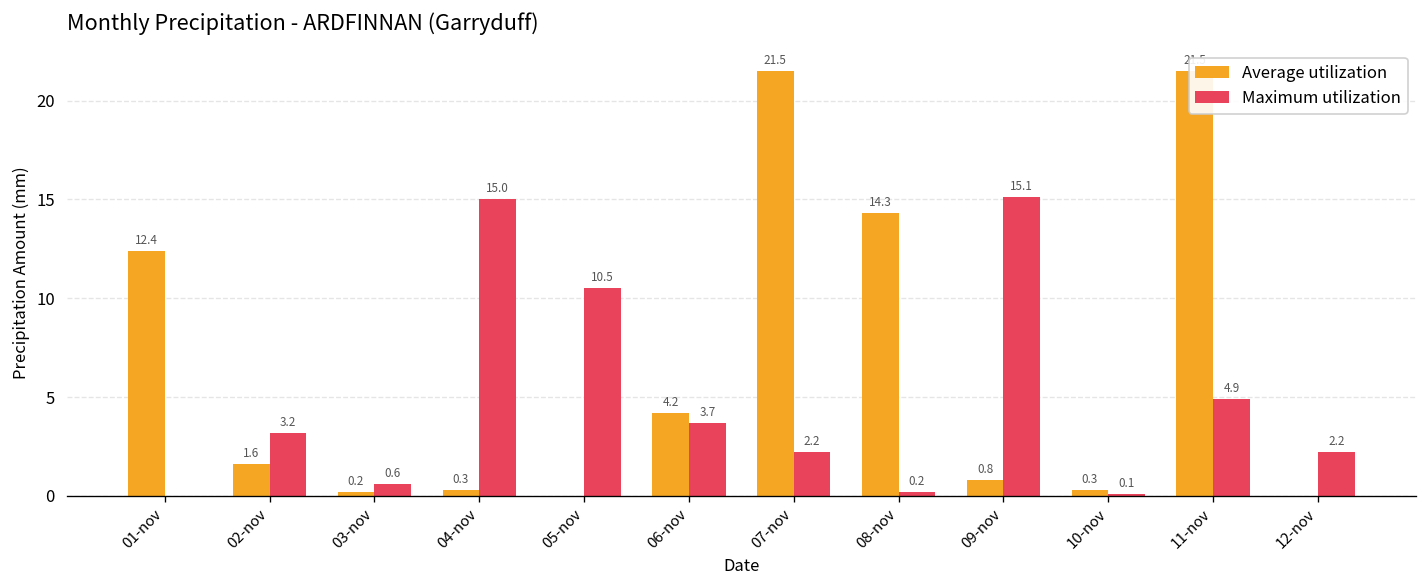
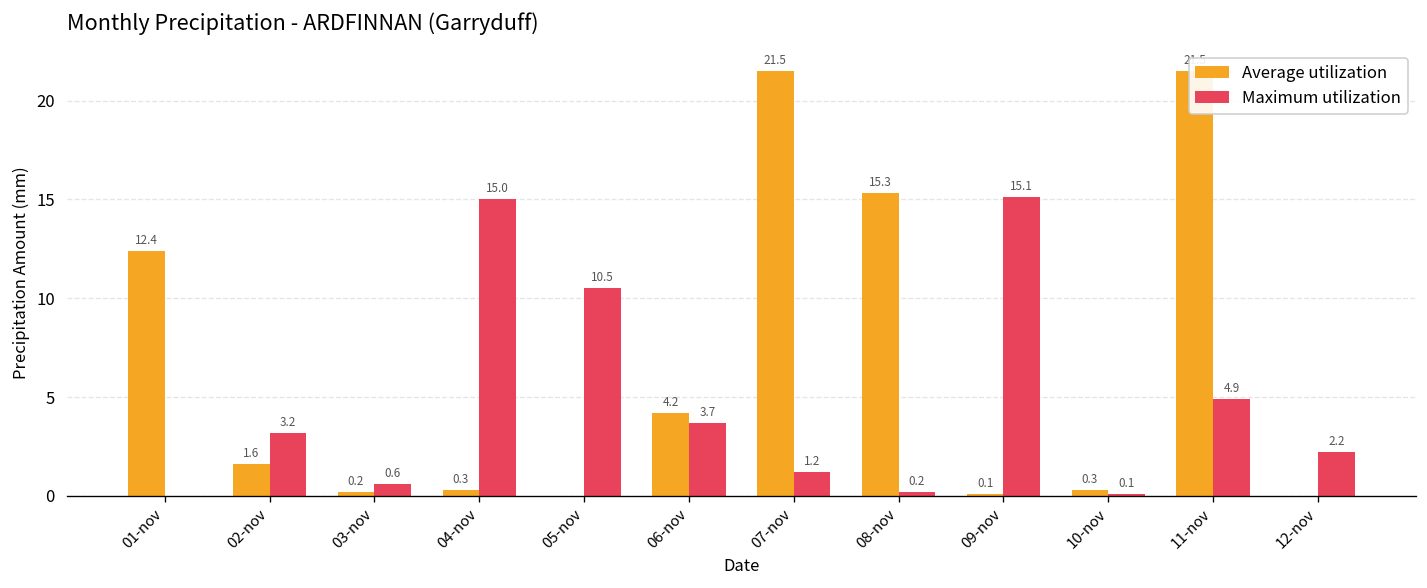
Maximum utilization, 07-nov: 2.2 -> 1.2
Average utilization, 08-nov: 14.3 -> 15.3
Average utilization, 09-nov: 0.8 -> 0.1
